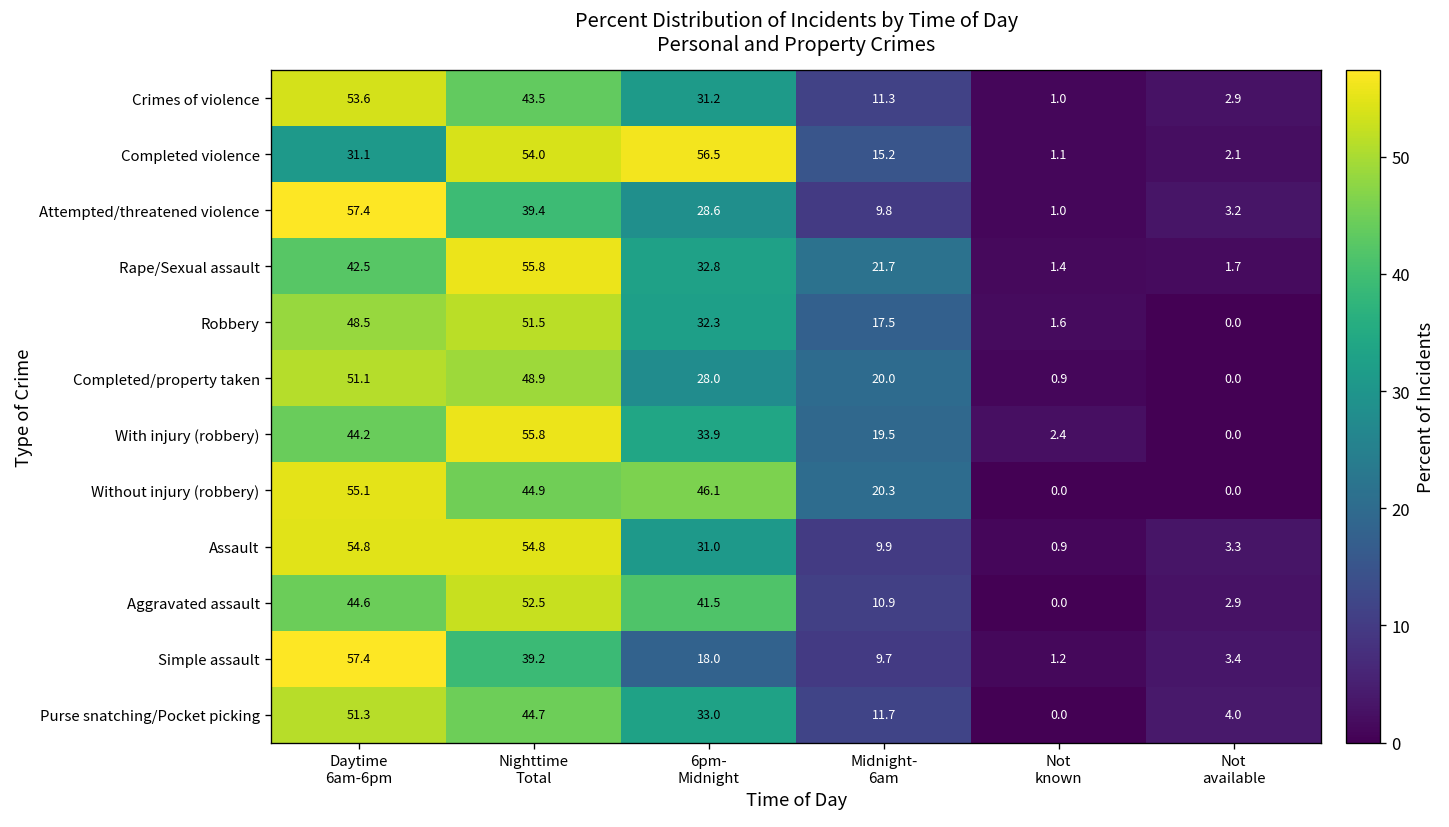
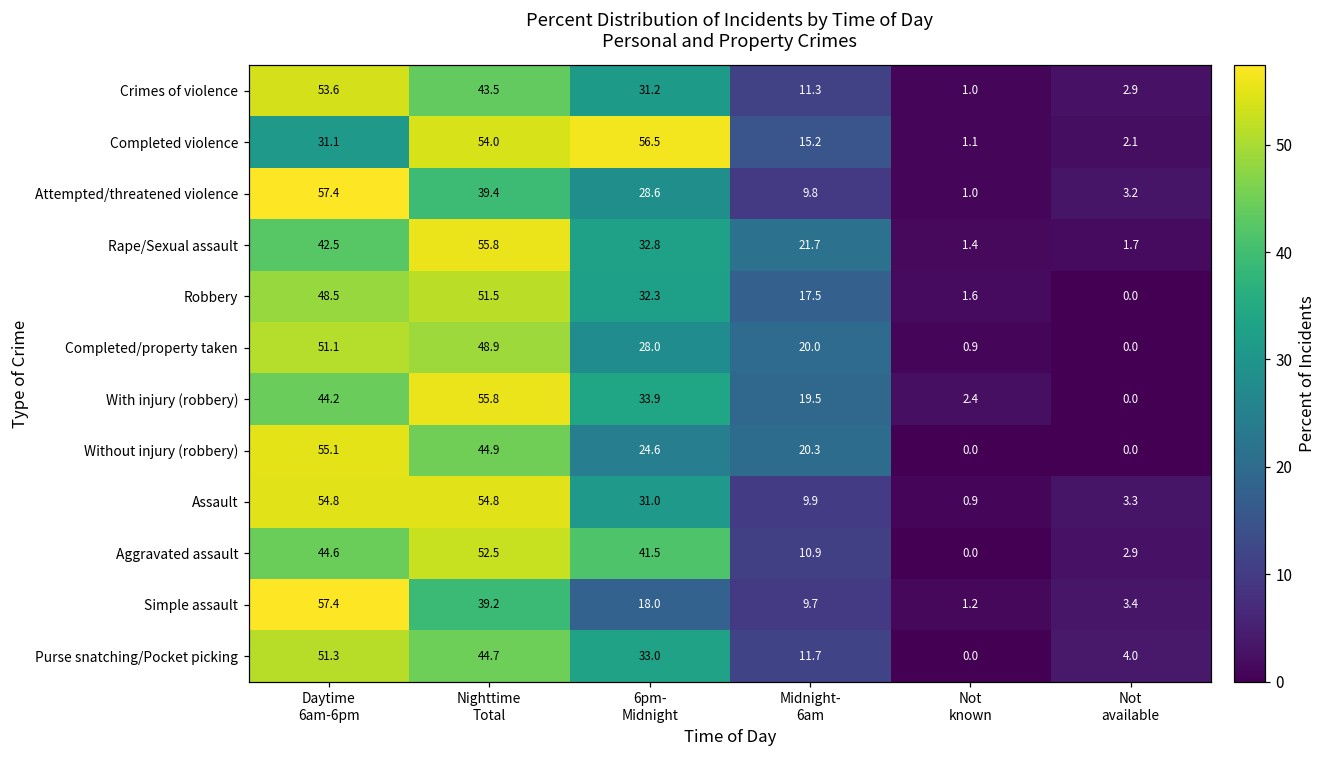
Without injury (robbery), 6pm- Midnight: 46.1 -> 24.6
